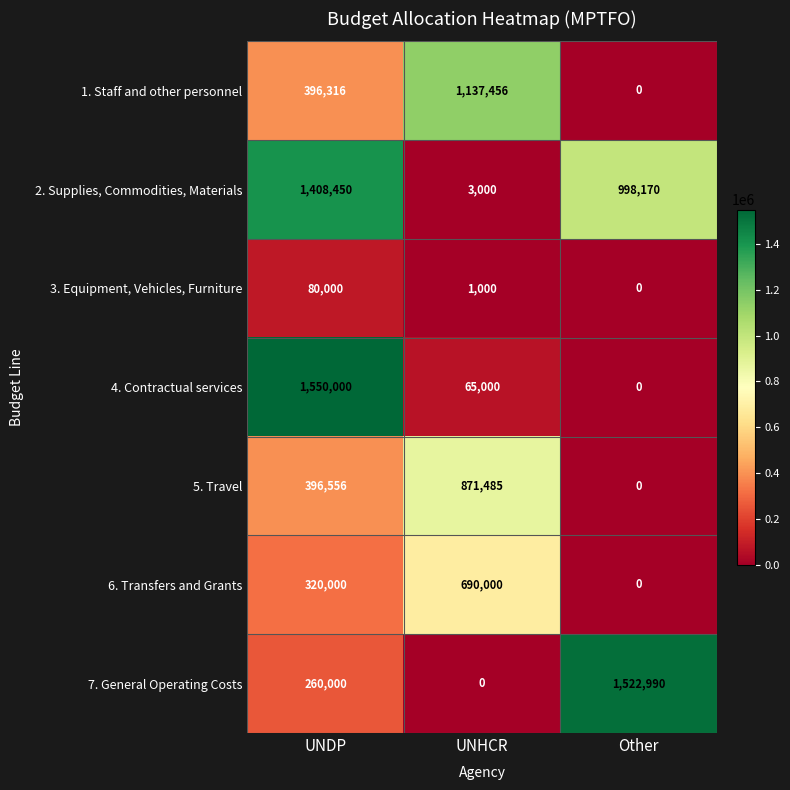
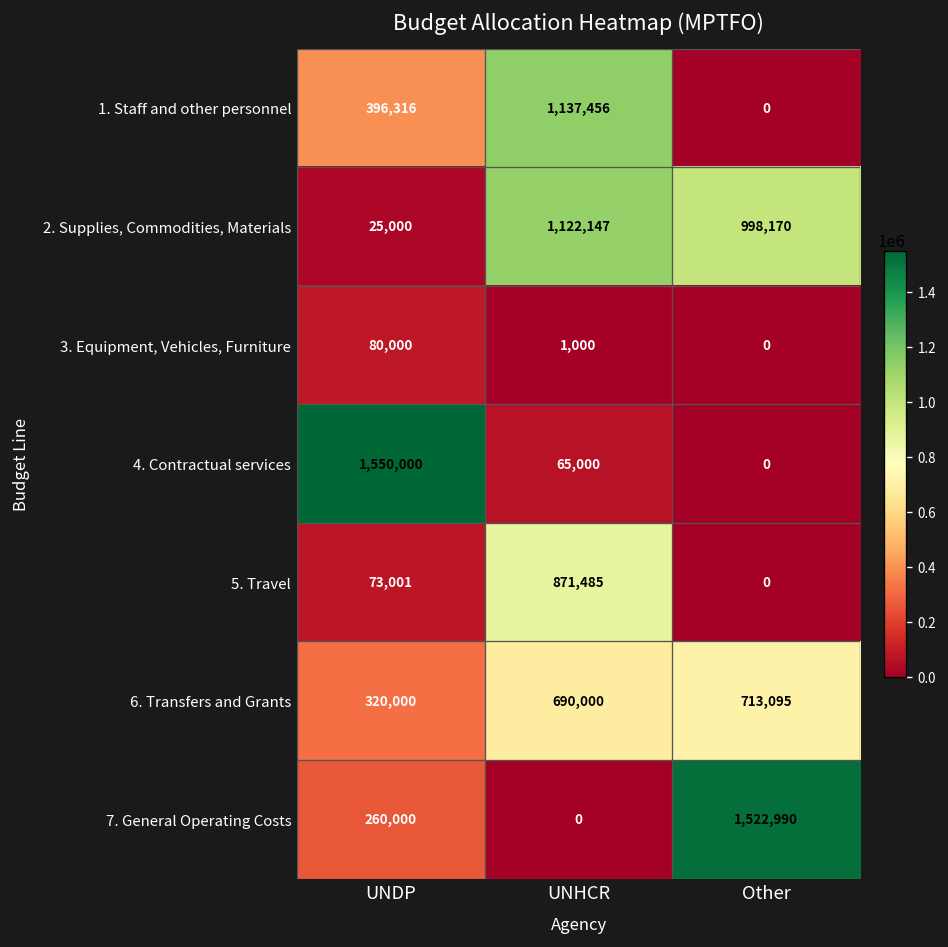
2. Supplies, Commodities, Materials, UNDP: 1,408,450 -> 25,000
2. Supplies, Commodities, Materials, UNHCR: 3,000 -> 1,122,147
5. Travel, UNDP: 396,556 -> 73,001
6. Transfers and Grants, Other: 0 -> 713,095
